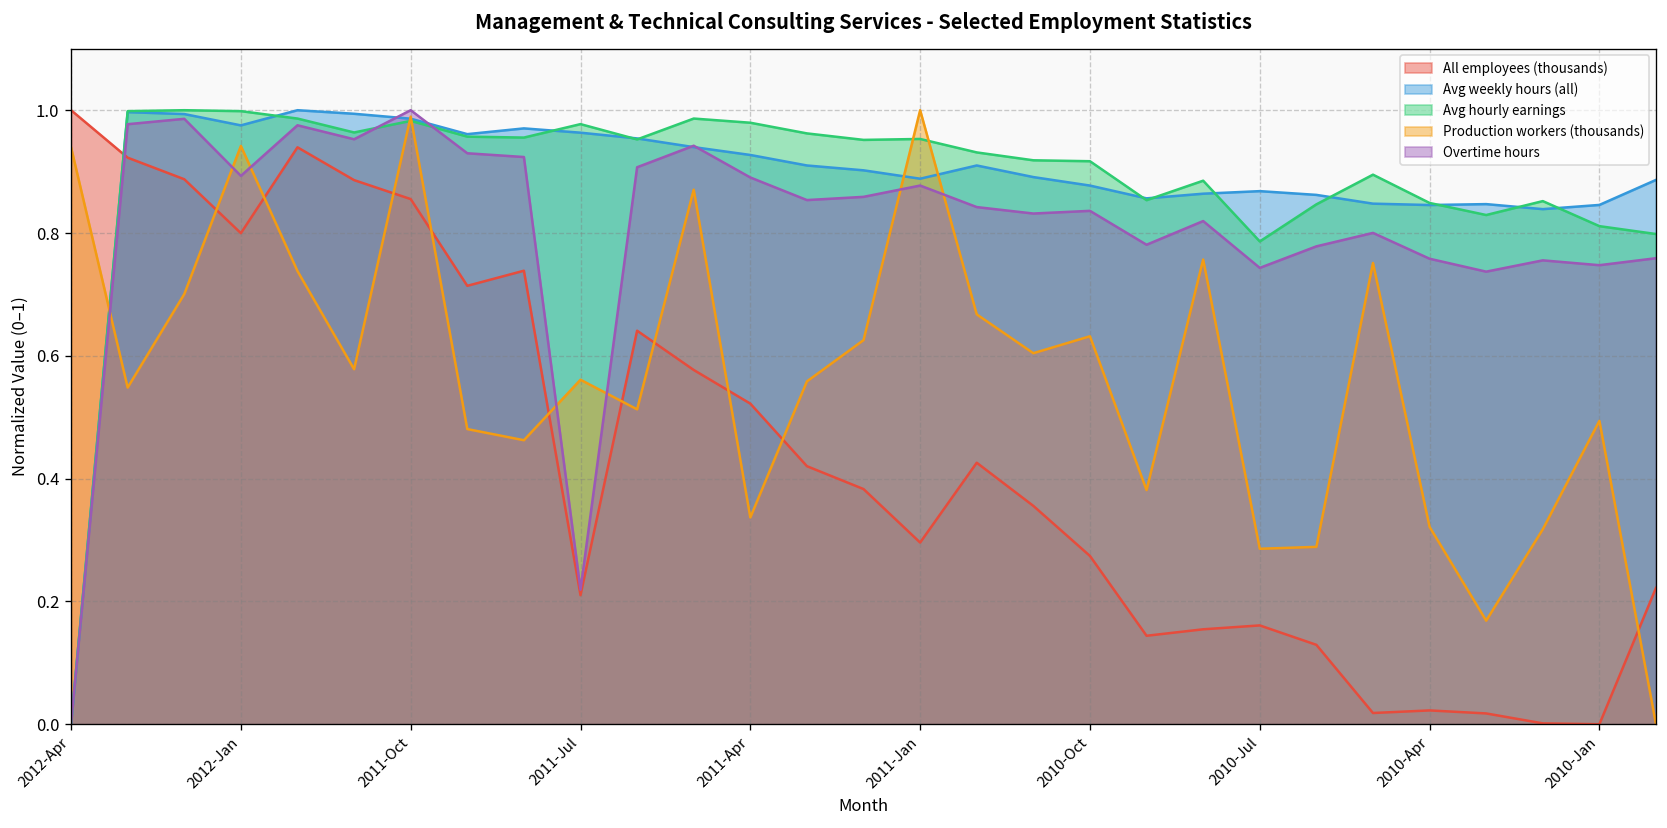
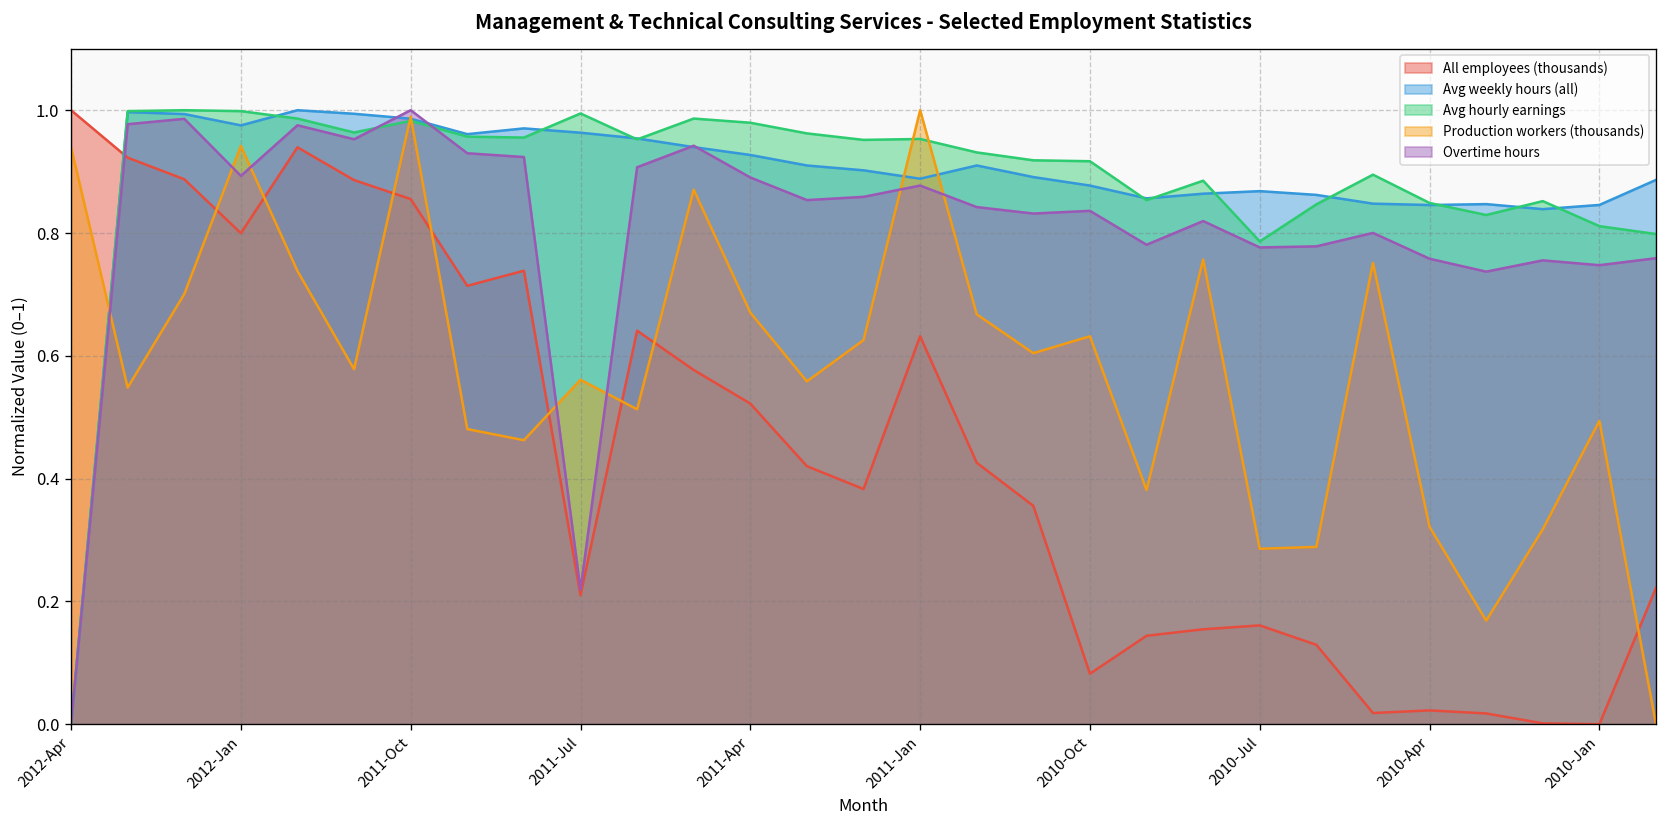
Avg hourly earnings, 2011-Jul: 0.98 -> 0.99
Production workers (thousands), 2011-Apr: 0.34 -> 0.67
All employees (thousands), 2011-Jan: 0.30 -> 0.63
All employees (thousands), 2010-Oct: 0.27 -> 0.08
Overtime hours, 2010-Jul: 0.74 -> 0.78
